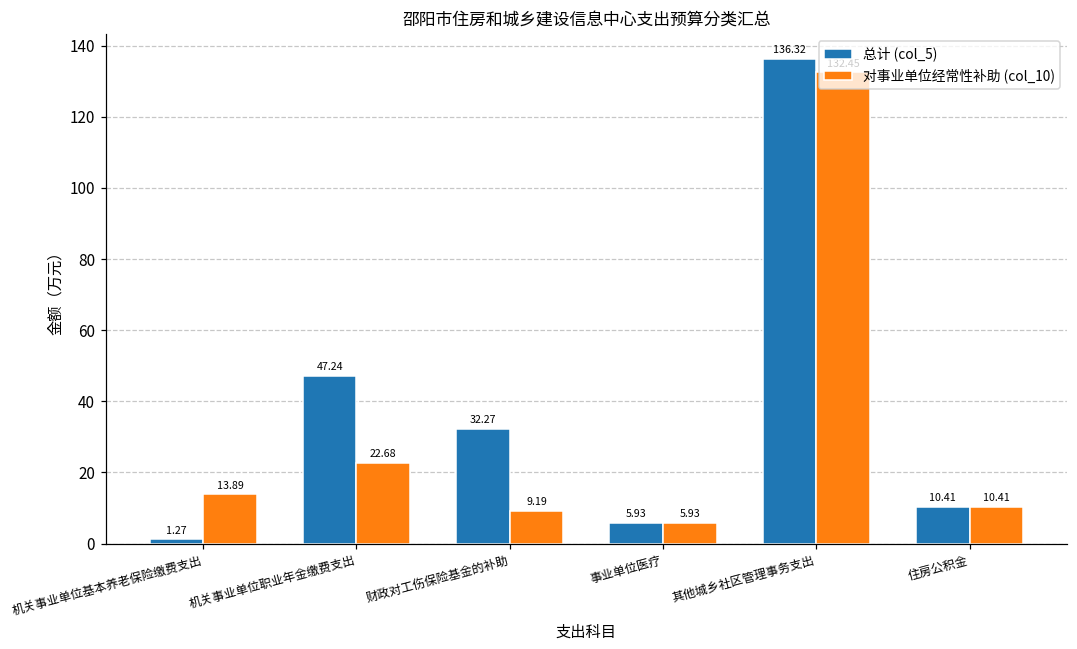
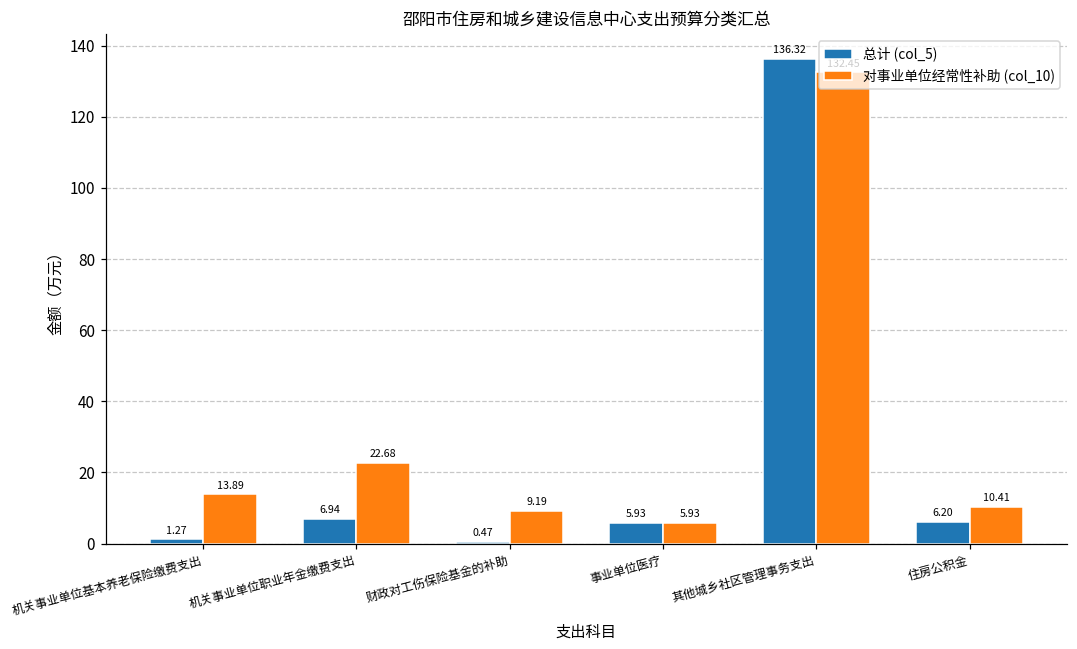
总计 (col_5), 机关事业单位职业年金缴费支出: 47.24 -> 6.94
总计 (col_5), 财政对工伤保险基金的补助: 32.27 -> 0.47
总计 (col_5), 住房公积金: 10.41 -> 6.20
